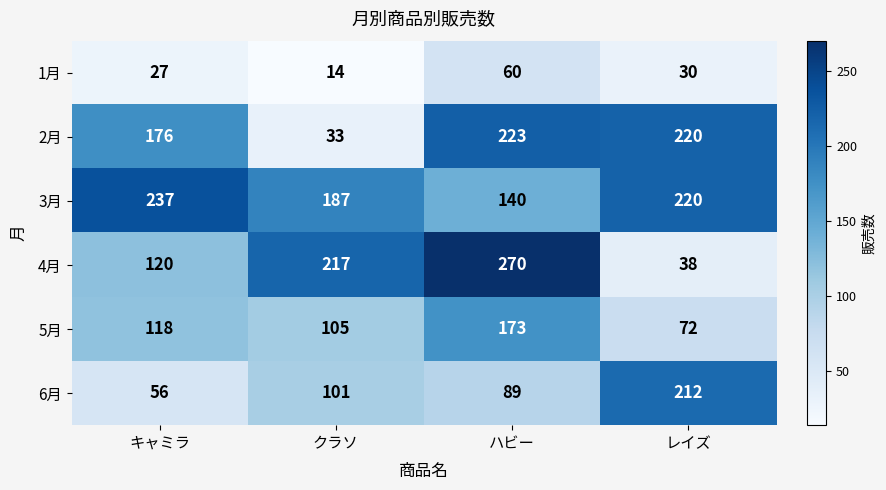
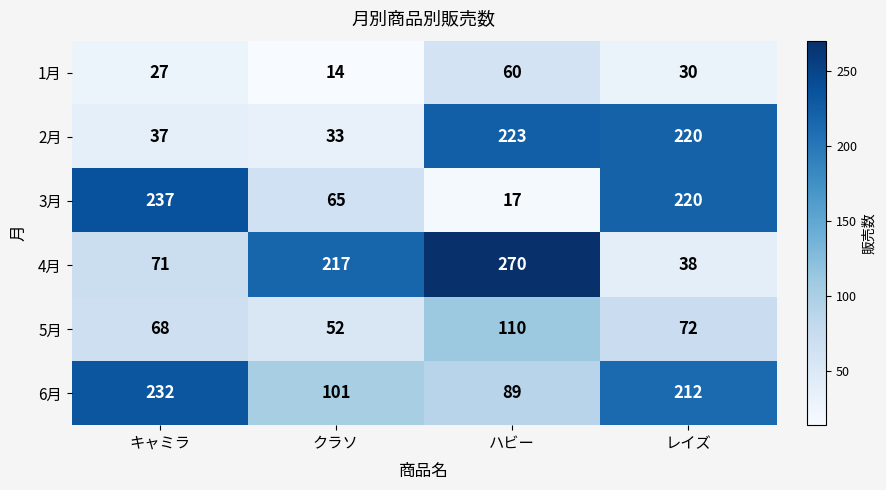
2月, キャミラ: 176 -> 37
3月, クラソ: 187 -> 65
3月, ハビー: 140 -> 17
4月, キャミラ: 120 -> 71
5月, キャミラ: 118 -> 68
5月, クラソ: 105 -> 52
5月, ハビー: 173 -> 110
6月, キャミラ: 56 -> 232
